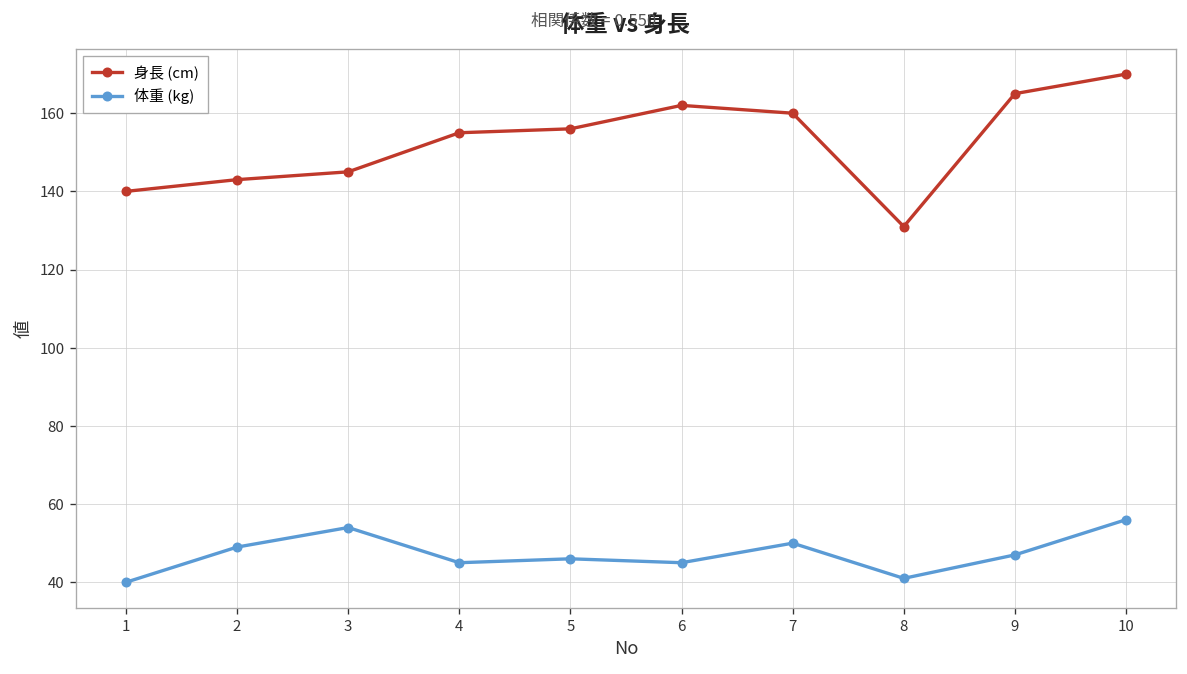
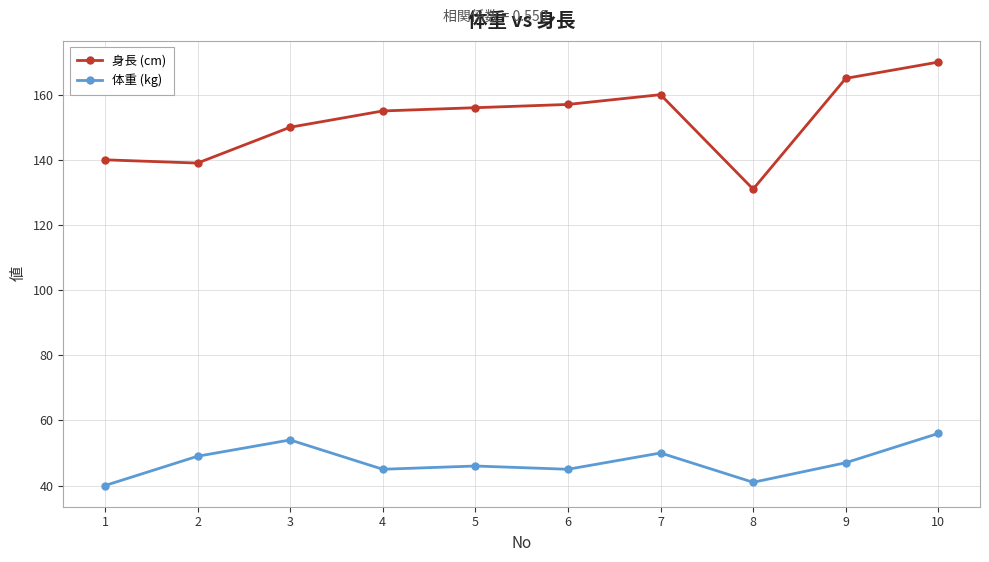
身長 (cm), 2: 143 -> 139
身長 (cm), 3: 145 -> 150
身長 (cm), 6: 162 -> 157
